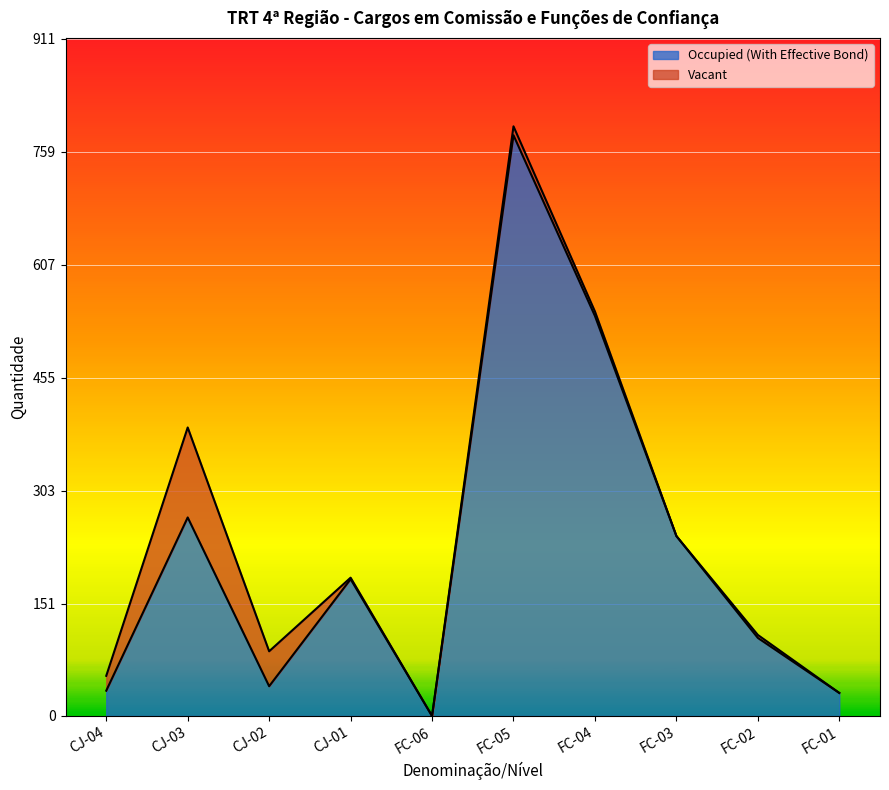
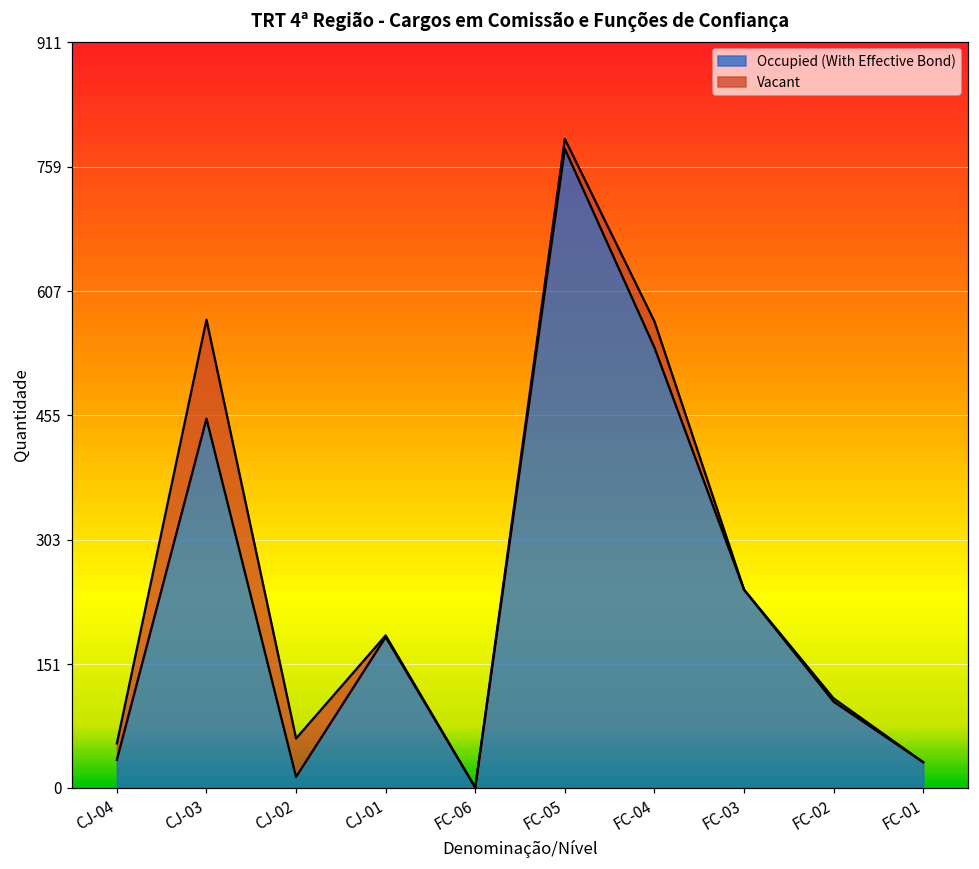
Occupied (With Effective Bond), CJ-03: 270 -> 450
Occupied (With Effective Bond), CJ-02: 40 -> 10
Vacant, FC-04: 10 -> 30
